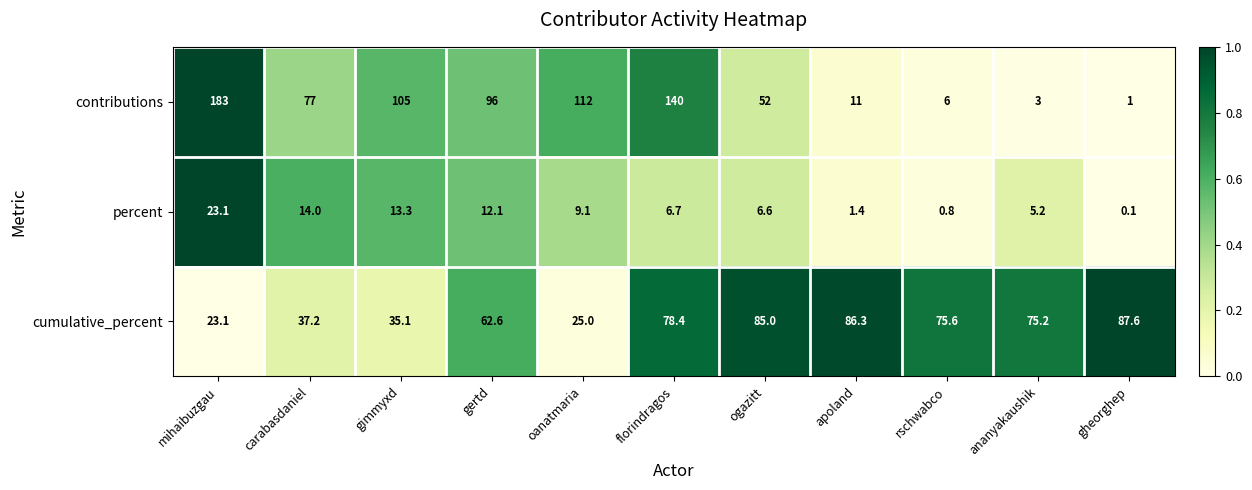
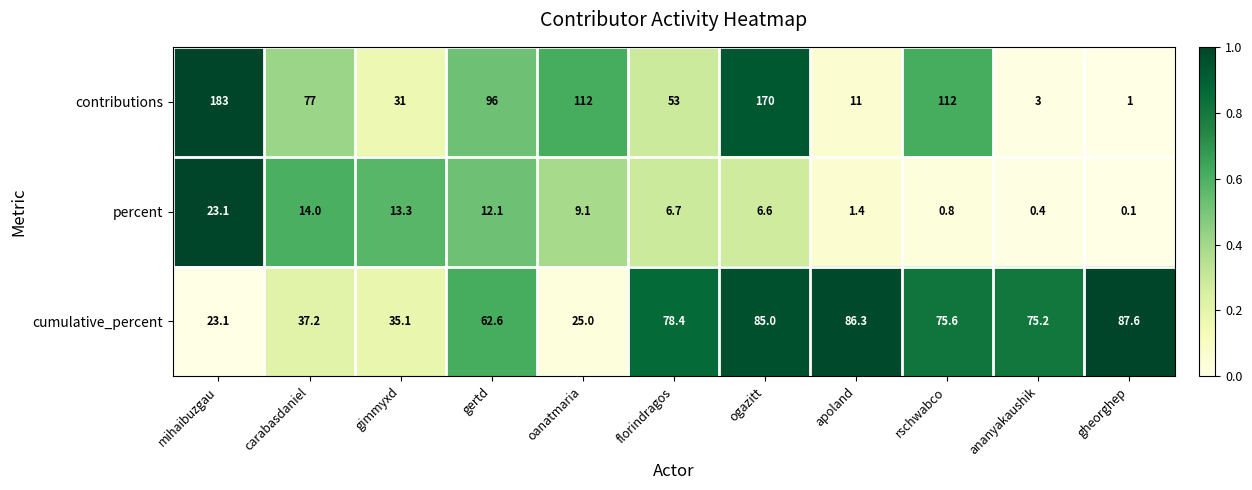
contributions, gimmyxd: 105 -> 31
contributions, florindragos: 140 -> 53
contributions, ogazitt: 52 -> 170
contributions, rschwabco: 6 -> 112
percent, ananyakaushik: 5.2 -> 0.4
